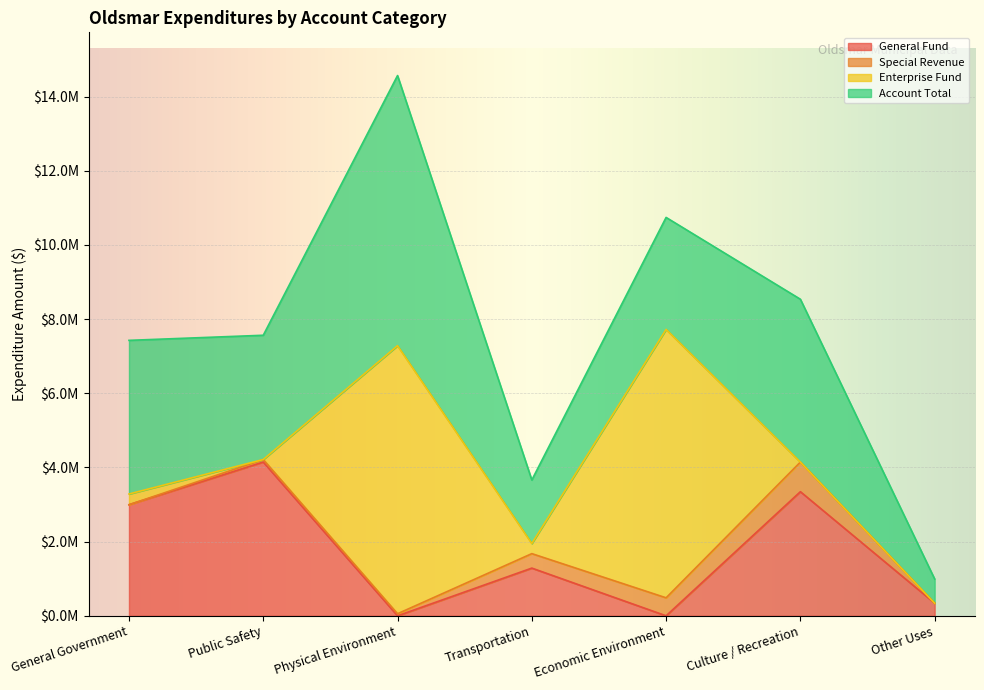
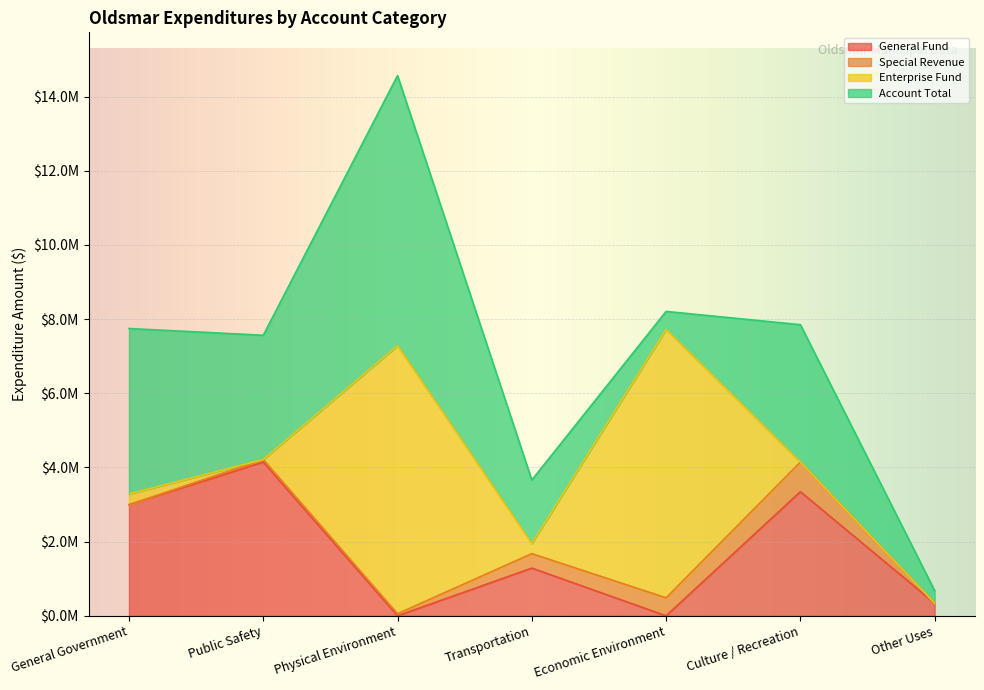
Account Total, General Government: $4100000 -> $4500000
Account Total, Economic Environment: $3000000 -> $500000
Account Total, Culture / Recreation: $4400000 -> $3700000
Account Total, Other Uses: $700000 -> $300000
